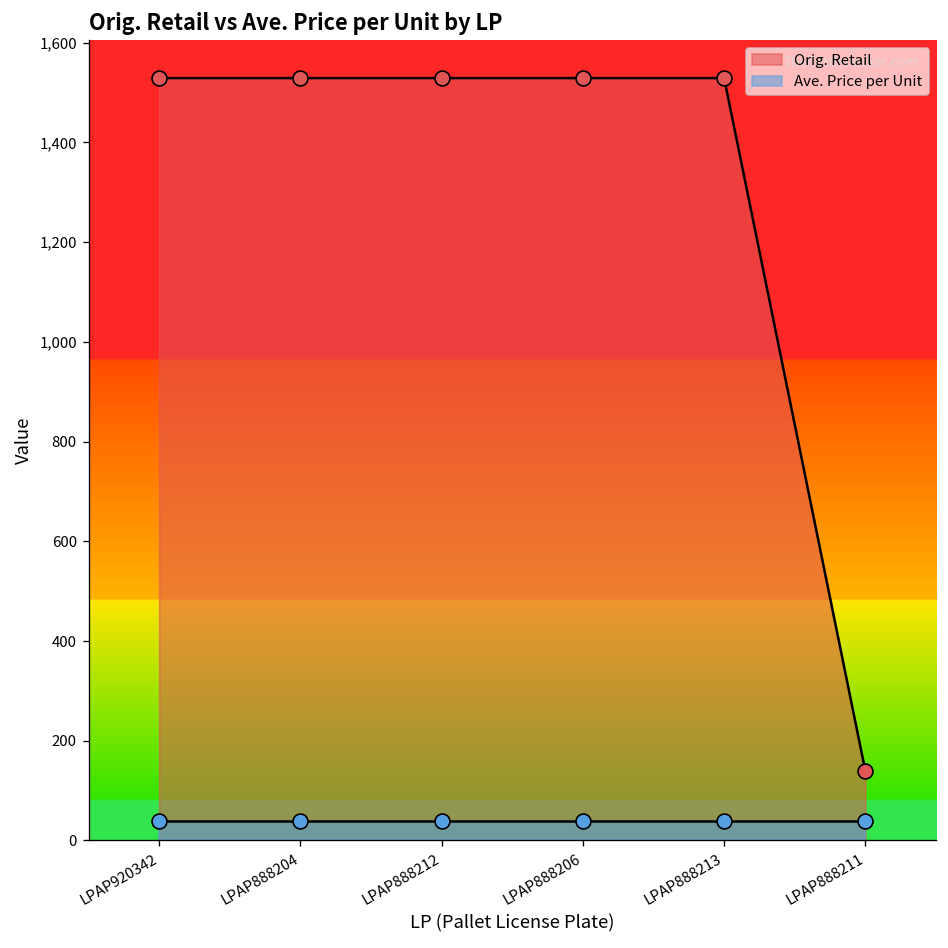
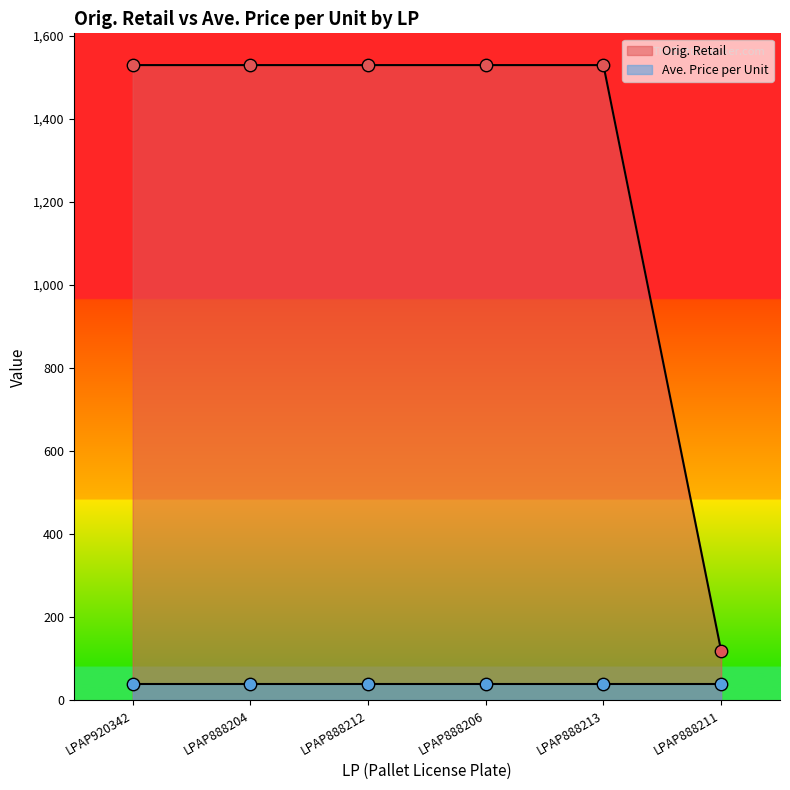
Orig. Retail, LPAP888211: 140 -> 120
